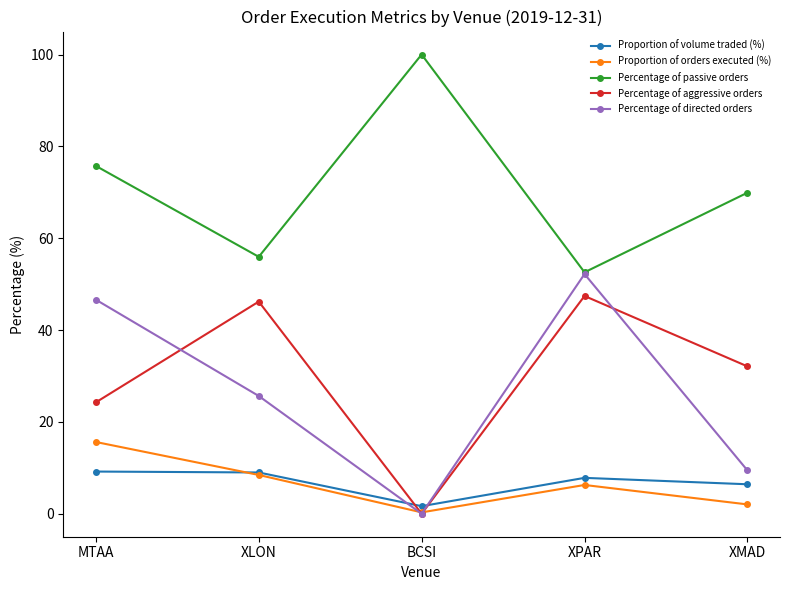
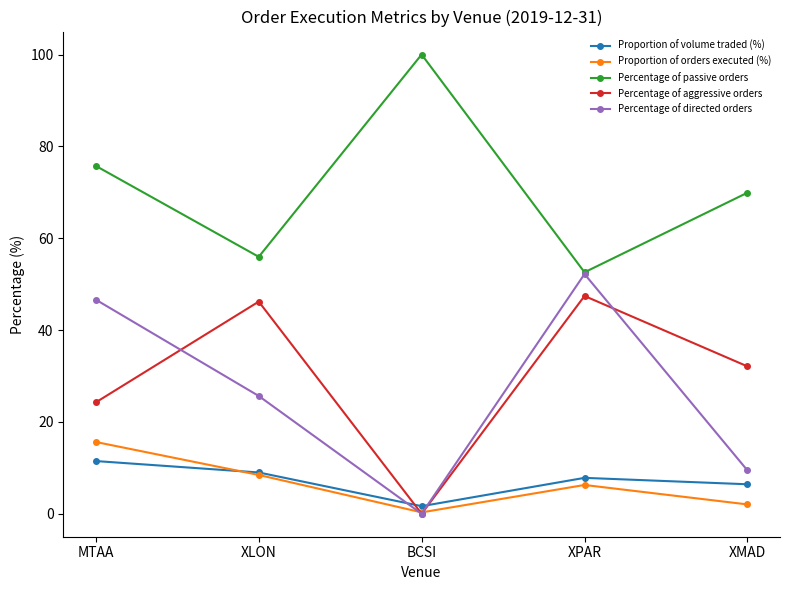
Proportion of volume traded (%), MTAA: 9 -> 11
